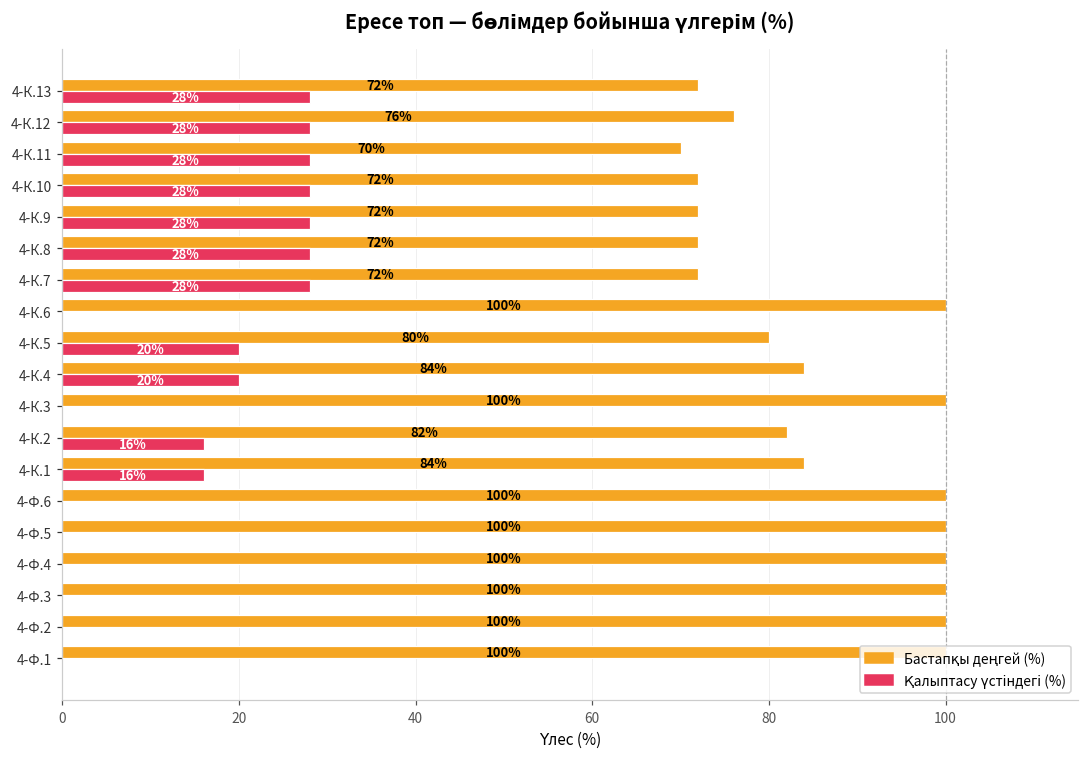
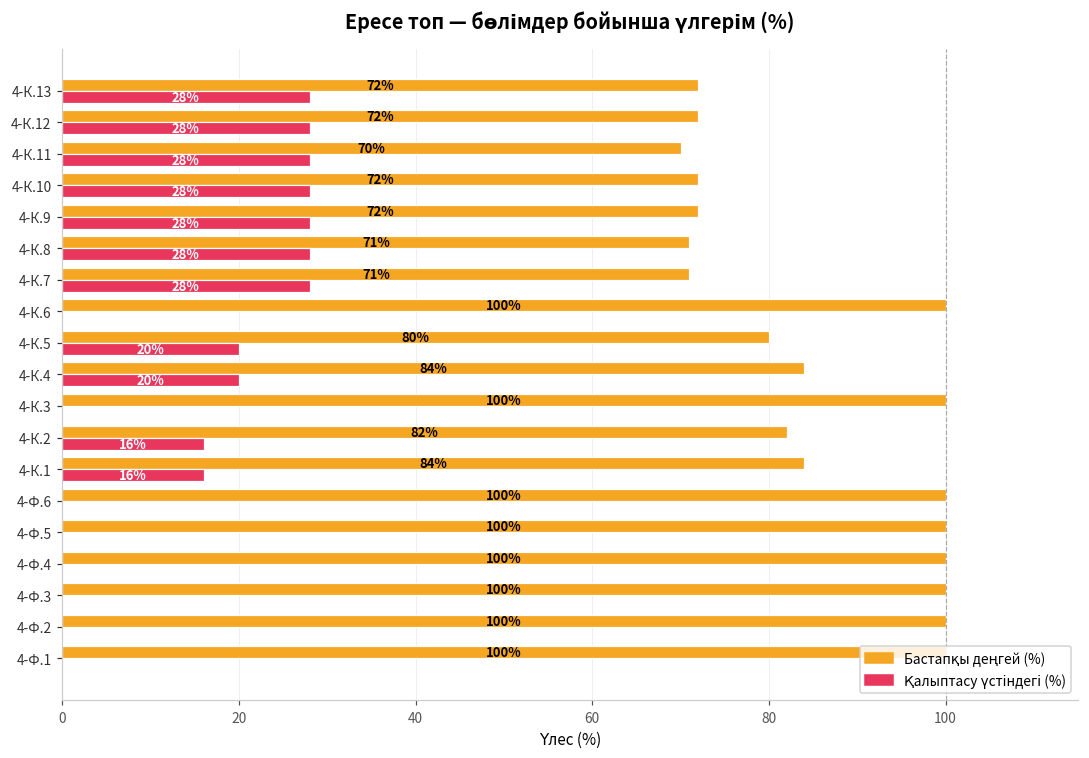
Бастапқы деңгей (%), 4-К.12: 76% -> 72%
Бастапқы деңгей (%), 4-К.8: 72% -> 71%
Бастапқы деңгей (%), 4-К.7: 72% -> 71%
